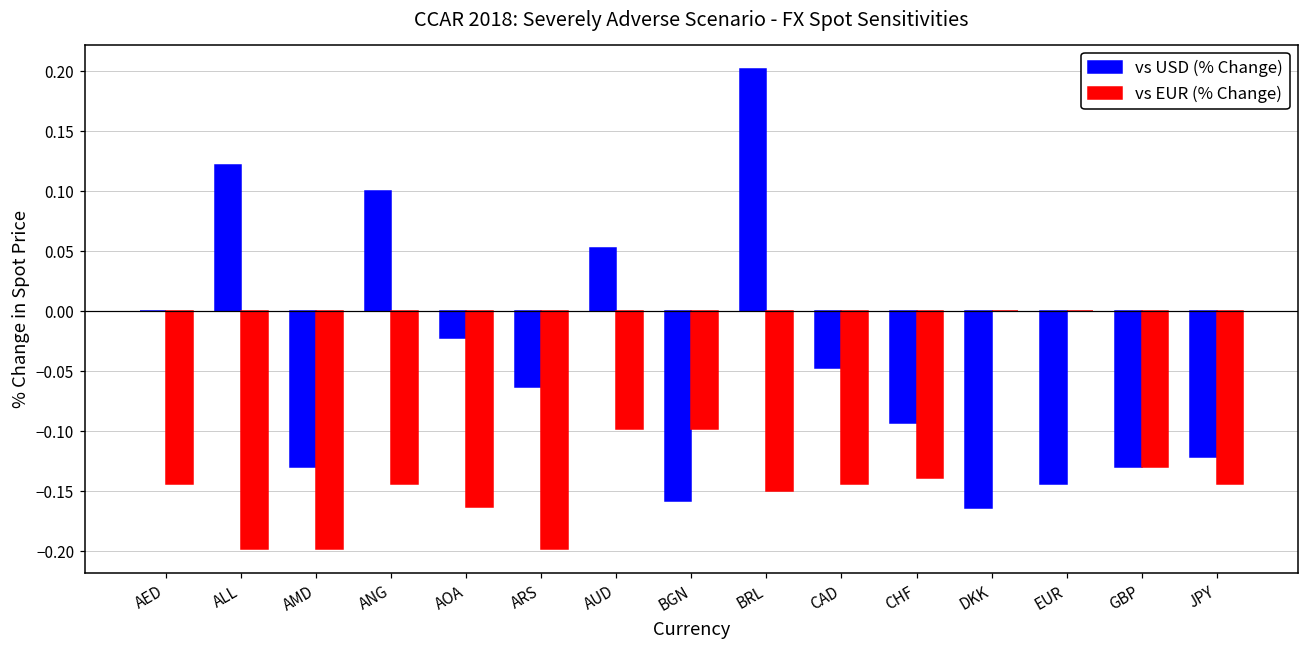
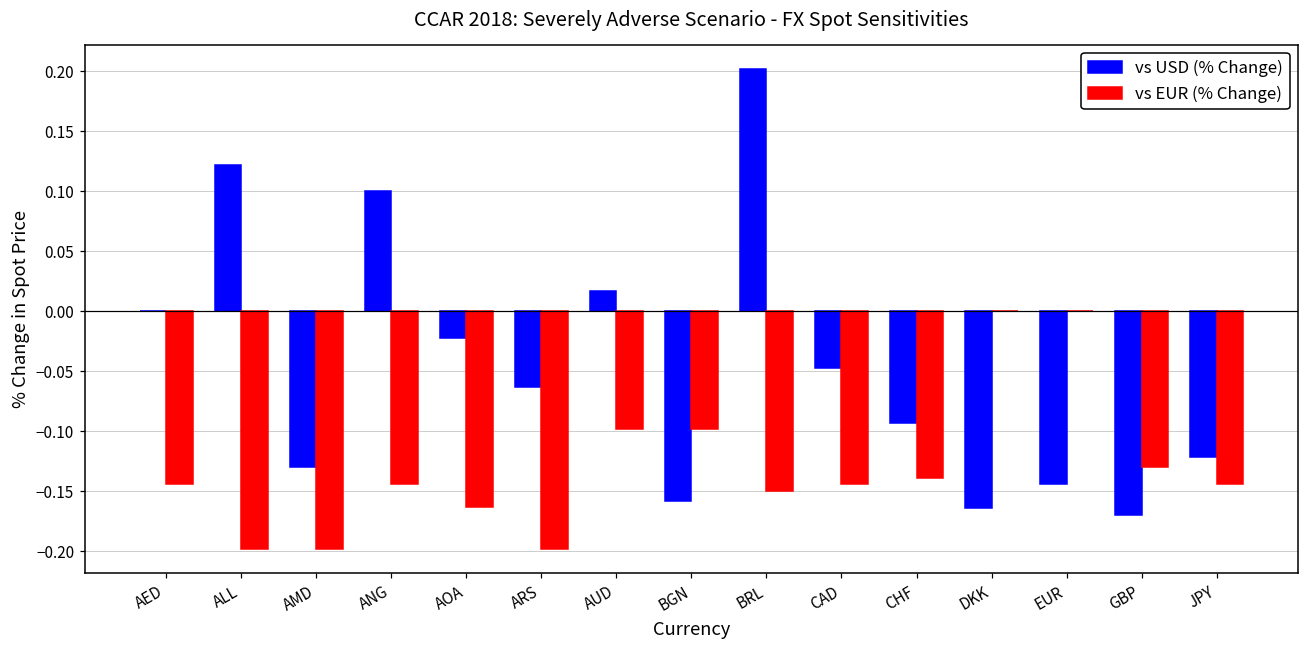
vs USD (% Change), AUD: 0.053 -> 0.017
vs USD (% Change), GBP: -0.13 -> -0.17
